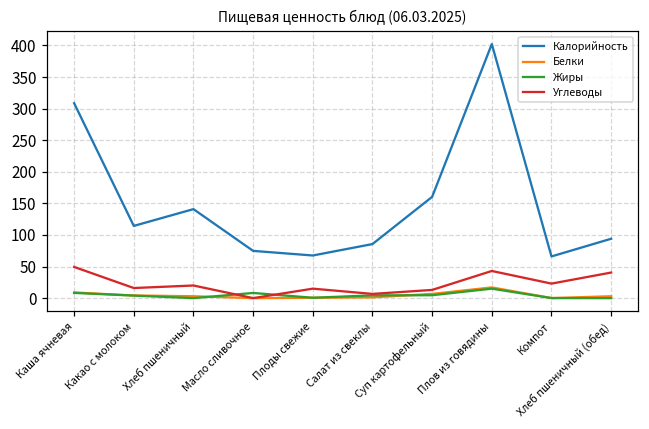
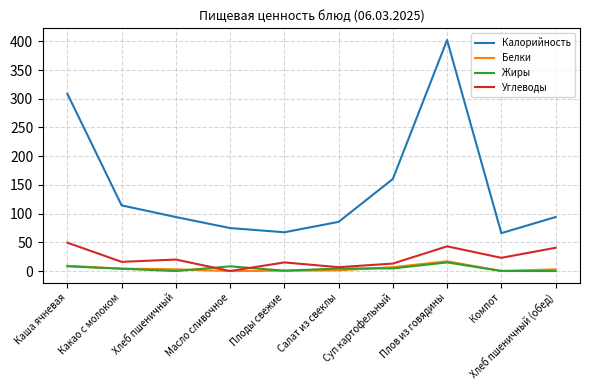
Калорийность, Хлеб пшеничный: 140 -> 90
